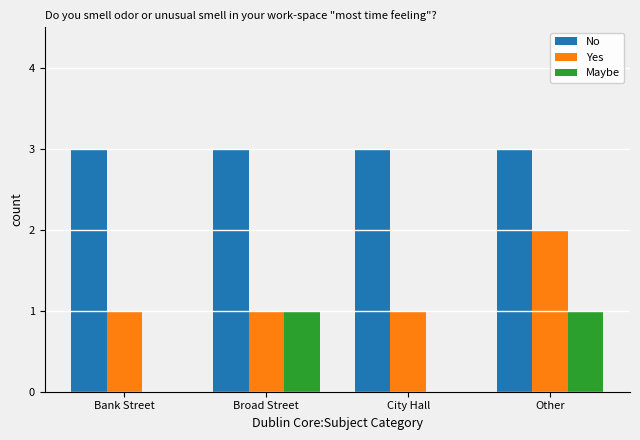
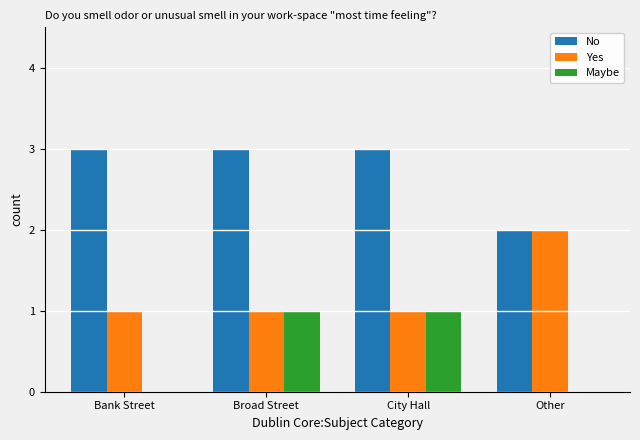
Maybe, City Hall: 0 -> 1
No, Other: 3 -> 2
Maybe, Other: 1 -> 0
